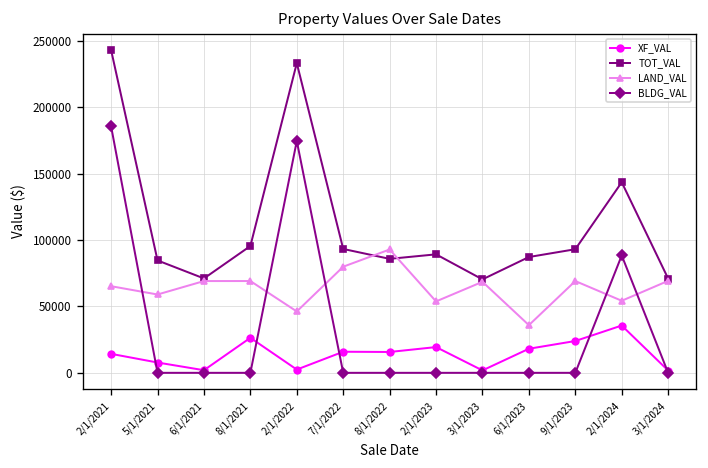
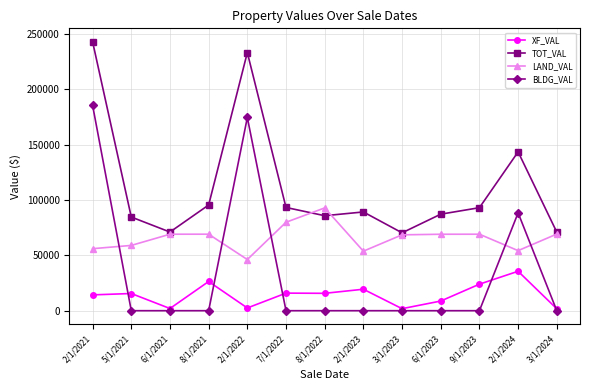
LAND_VAL, 2/1/2021: 65000 -> 56000
XF_VAL, 5/1/2021: 8000 -> 16000
XF_VAL, 6/1/2023: 18000 -> 9000
LAND_VAL, 6/1/2023: 36000 -> 69000
